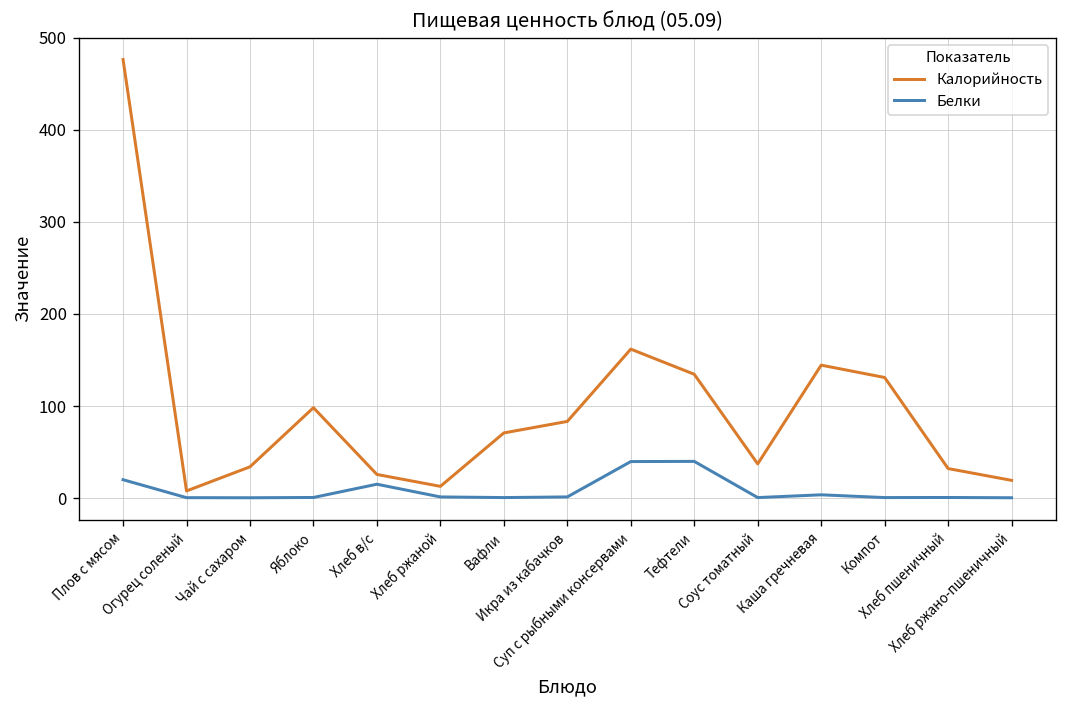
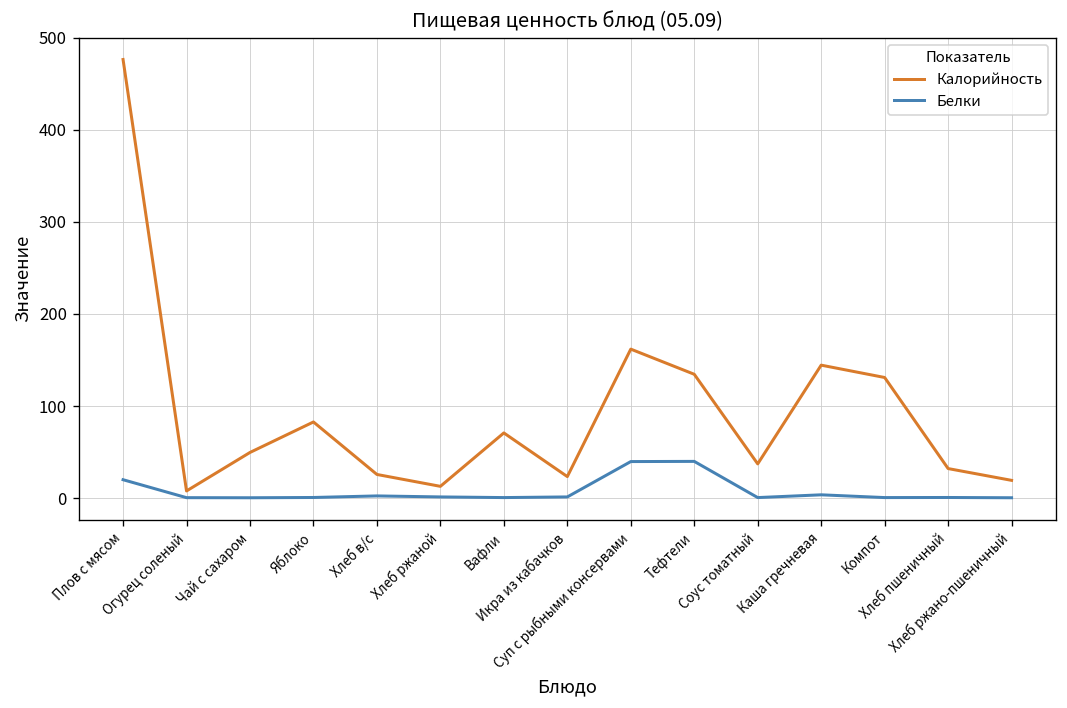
Калорийность, Чай с сахаром: 30 -> 50
Калорийность, Яблоко: 100 -> 80
Белки, Хлеб в/с: 20 -> 0
Калорийность, Икра из кабачков: 80 -> 20
